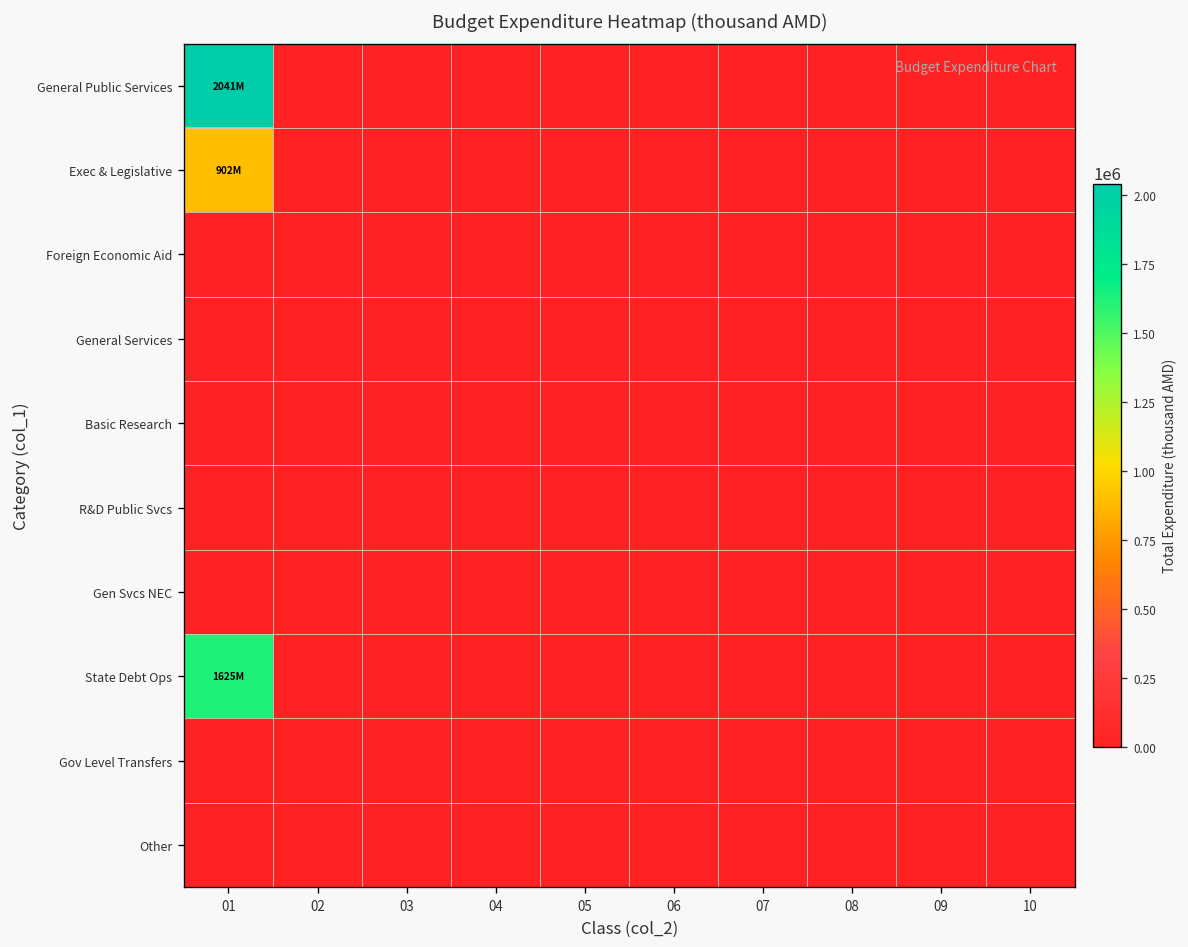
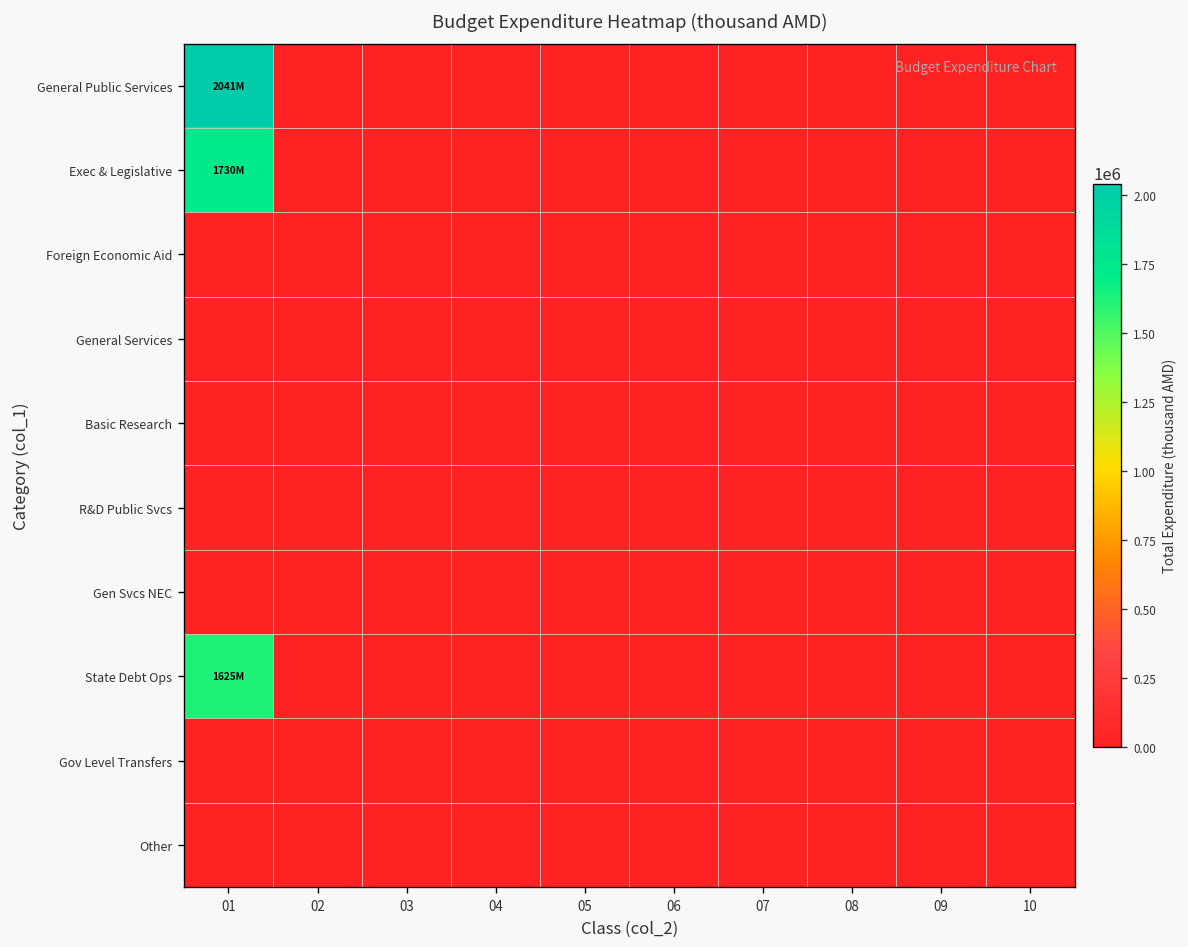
Exec & Legislative, 01: 902M -> 1730M
